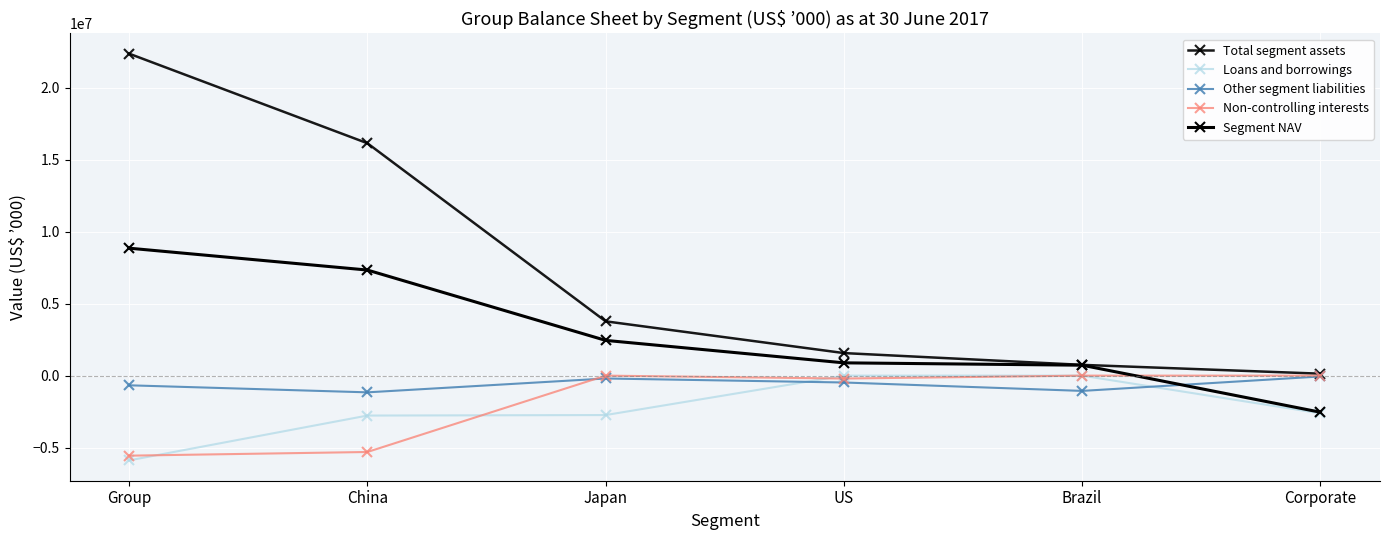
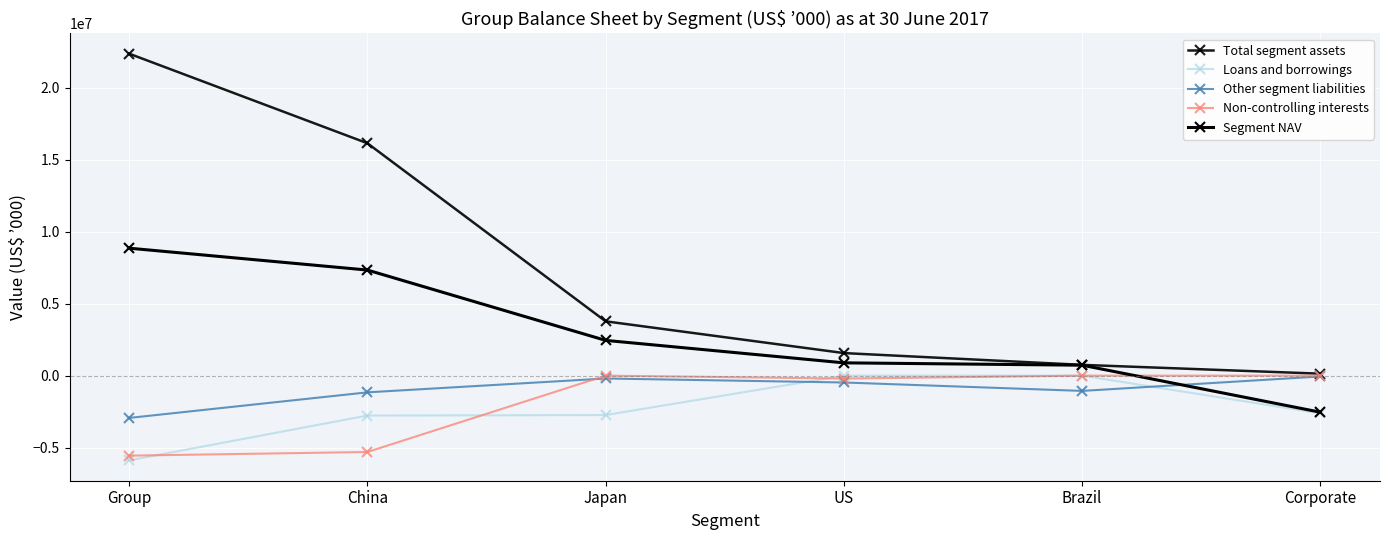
Other segment liabilities, Group: -700000 -> -2900000
